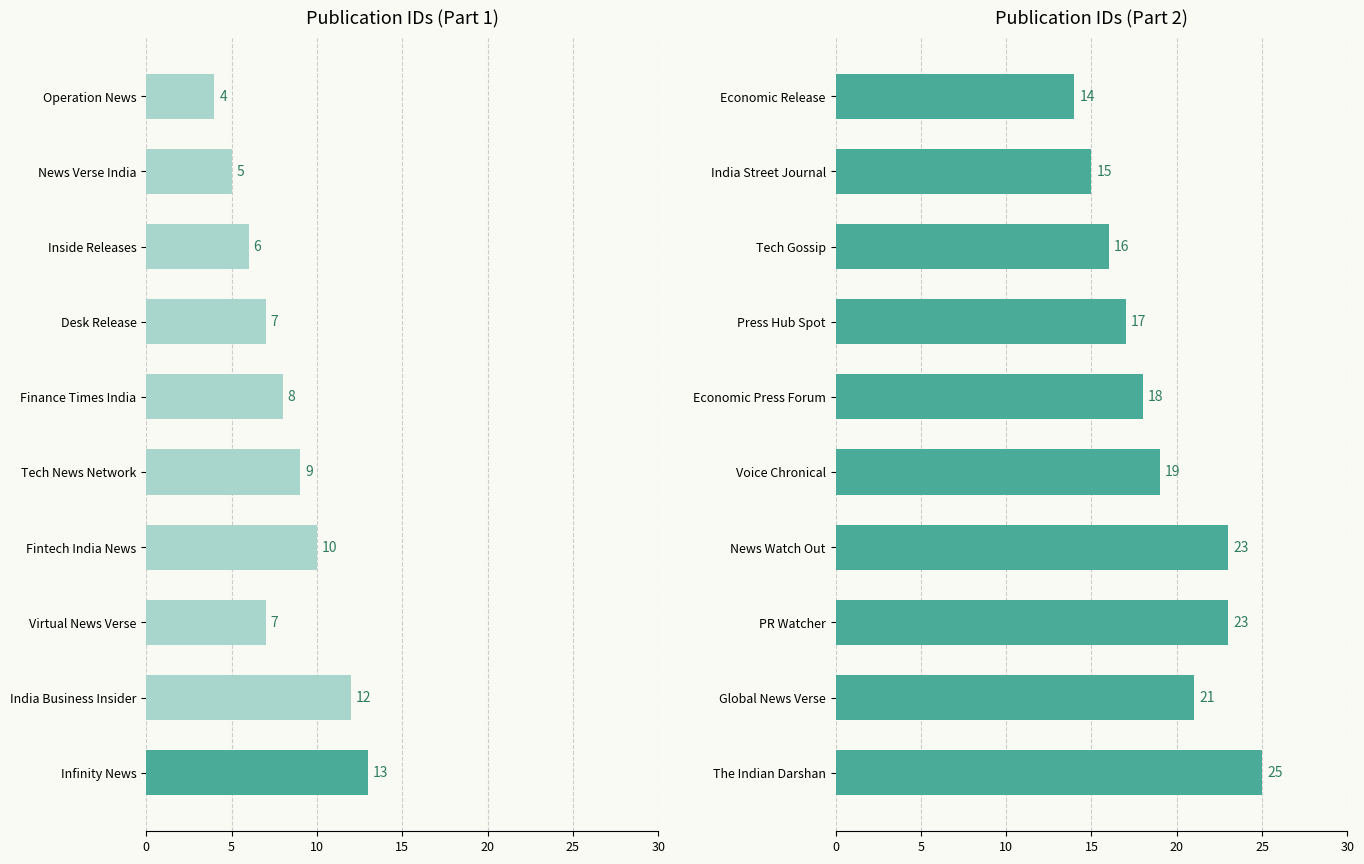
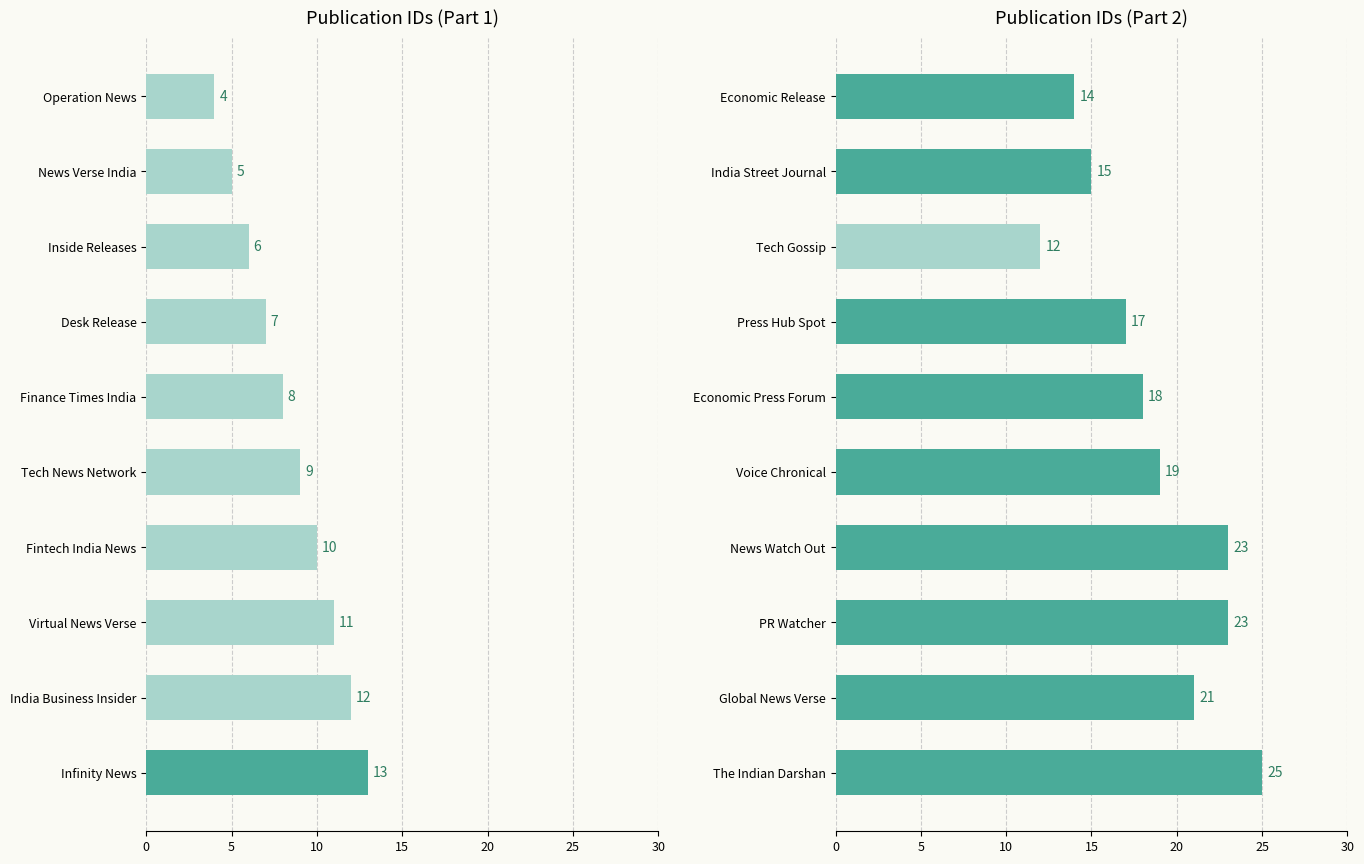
Publication IDs (Part 1), Virtual News Verse: 7 -> 11
Publication IDs (Part 2), Tech Gossip: 16 -> 12
